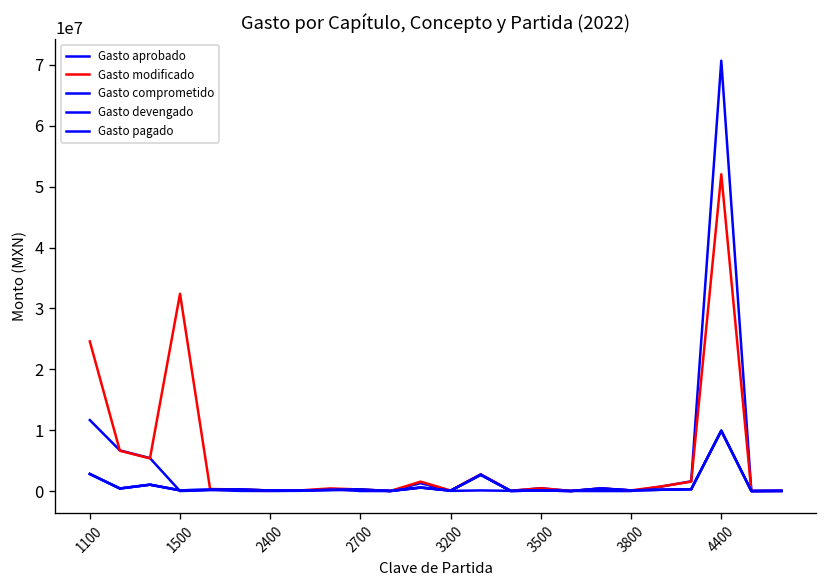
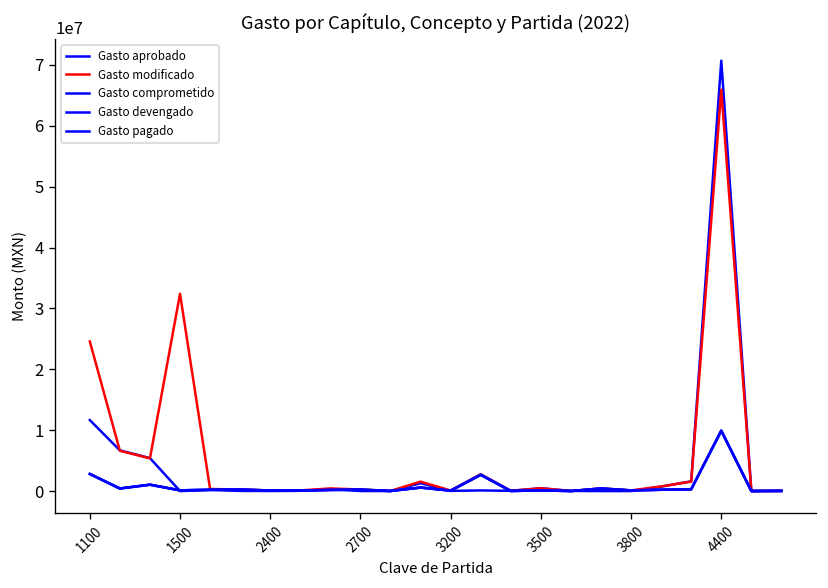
Gasto modificado, 4400: 52000000 -> 66000000
